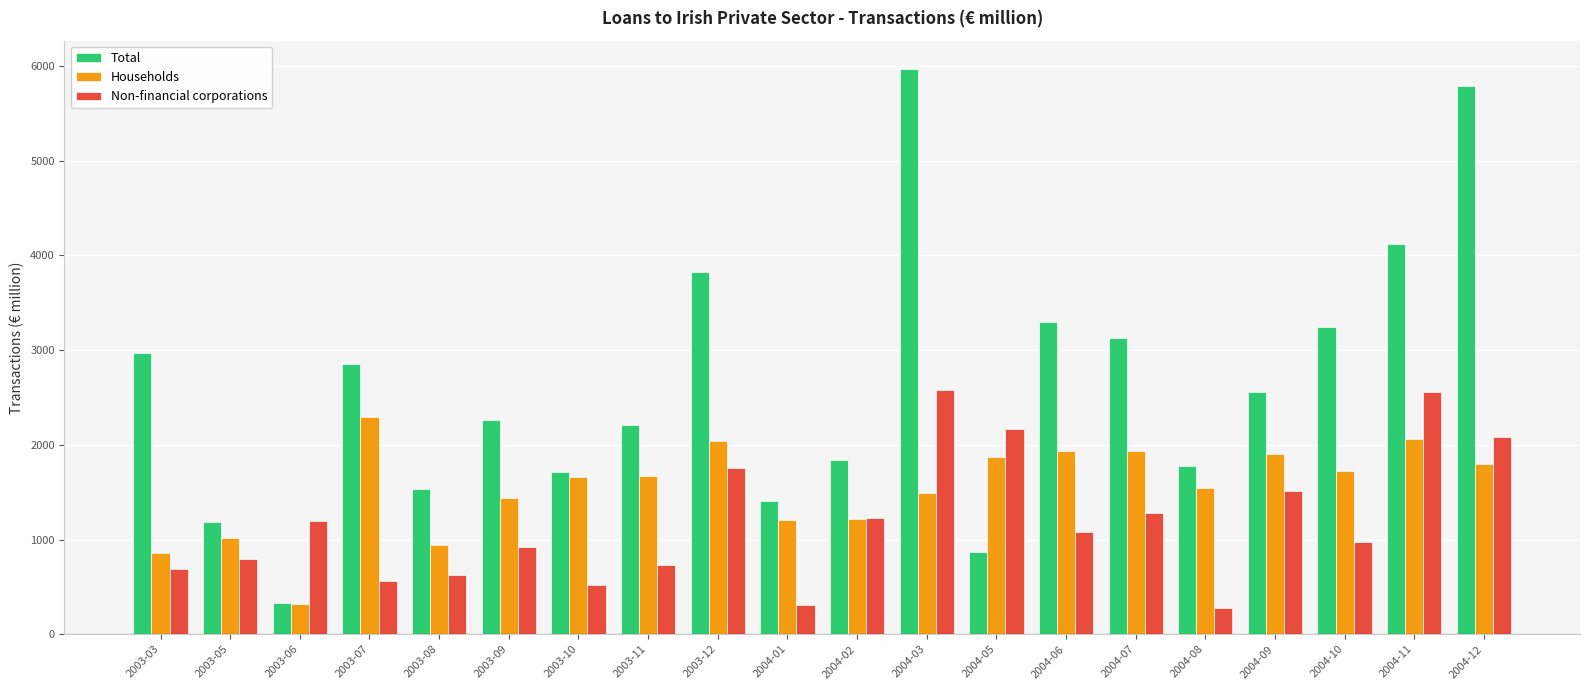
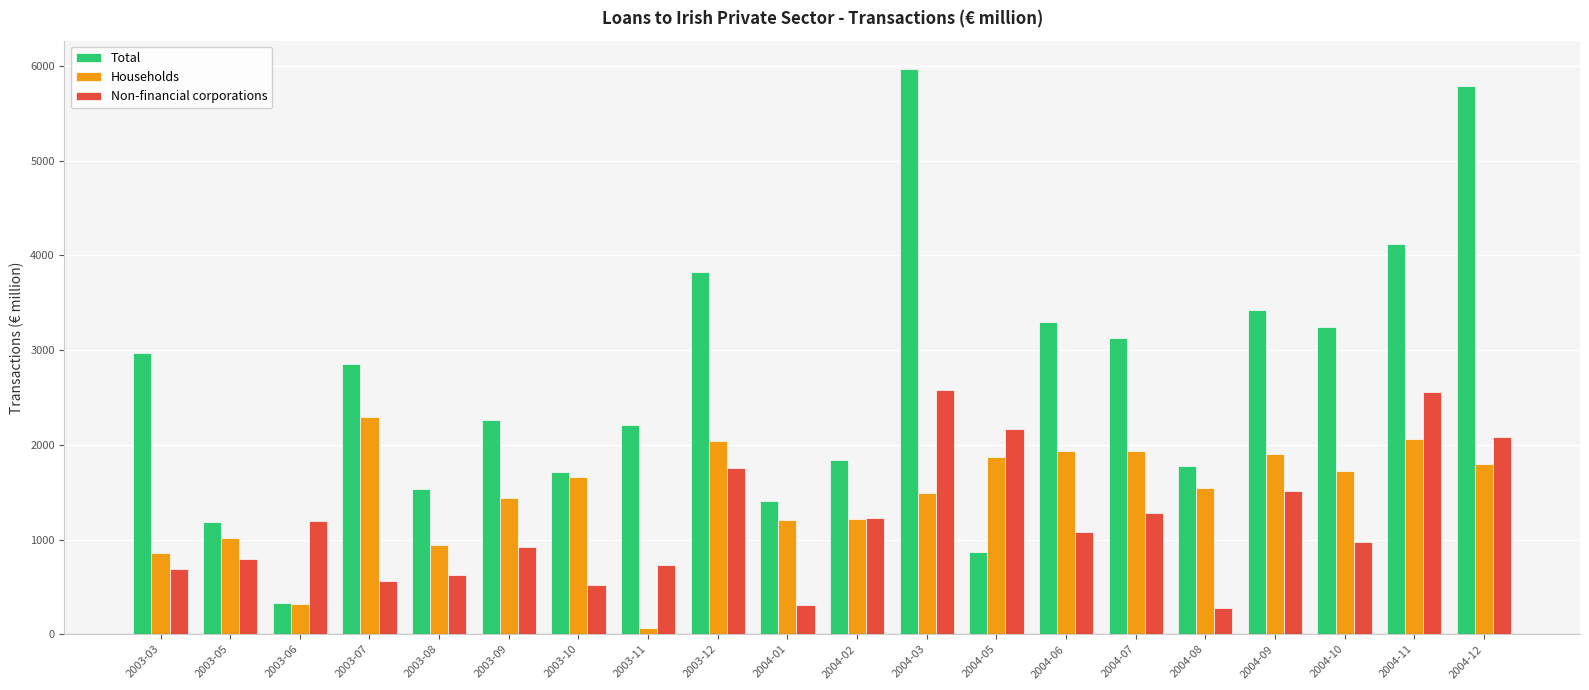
Households, 2003-11: 1700 -> 100
Total, 2004-09: 2600 -> 3400
